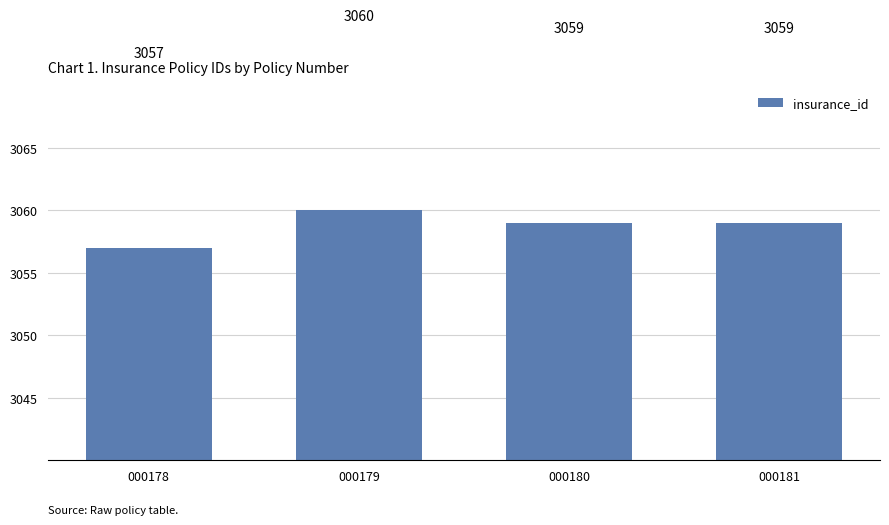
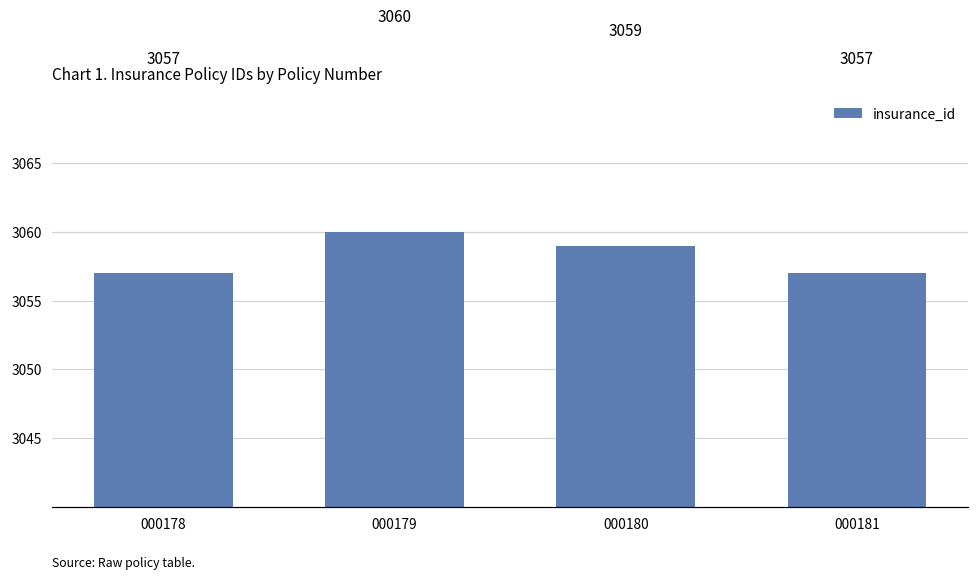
000181: 3059 -> 3057
